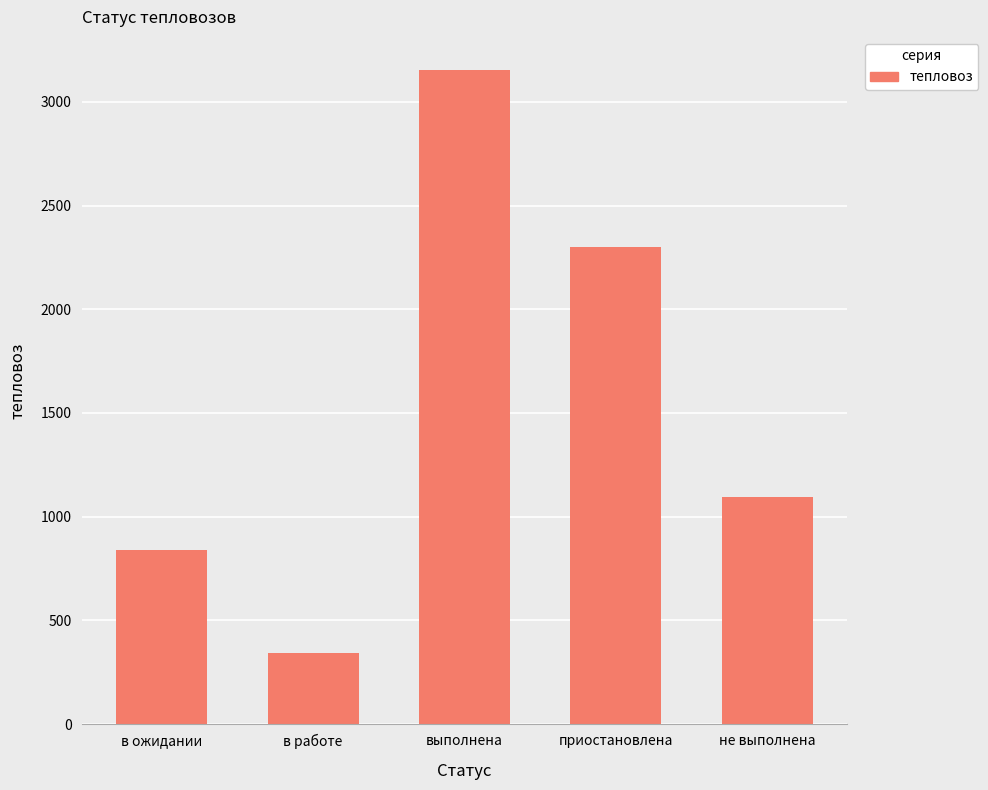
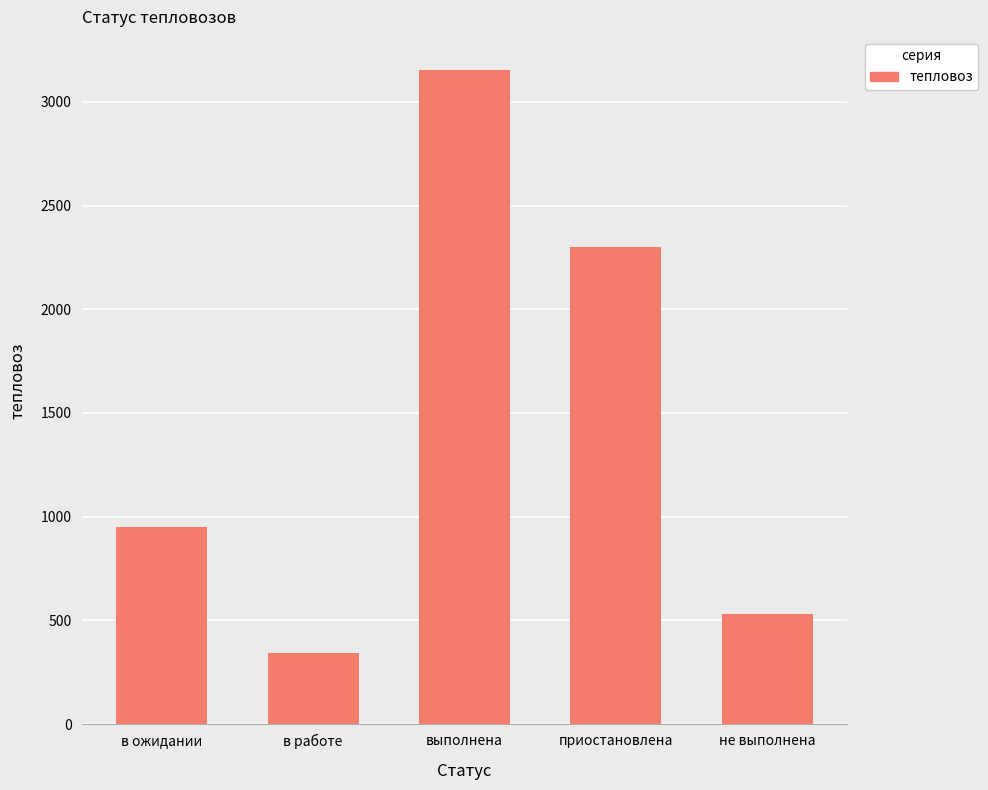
в ожидании: 840 -> 950
не выполнена: 1090 -> 530
